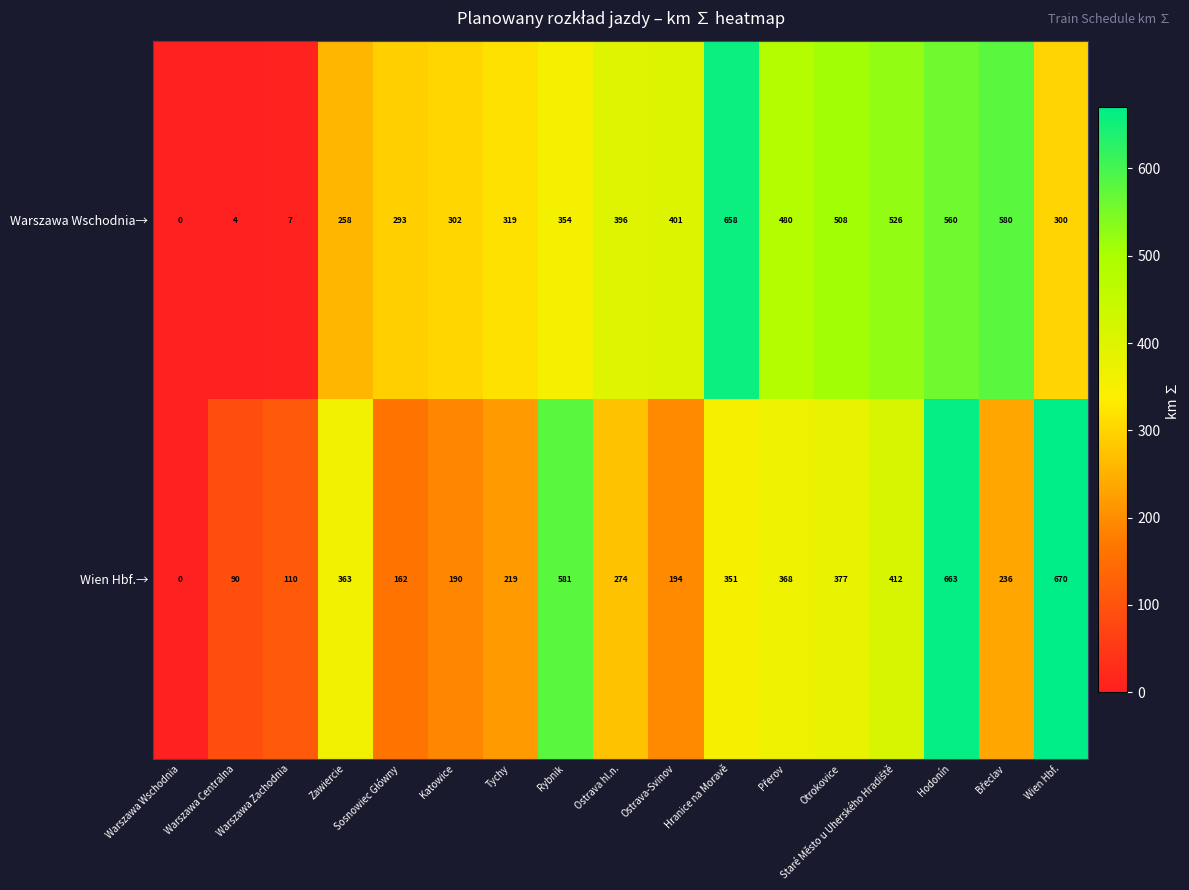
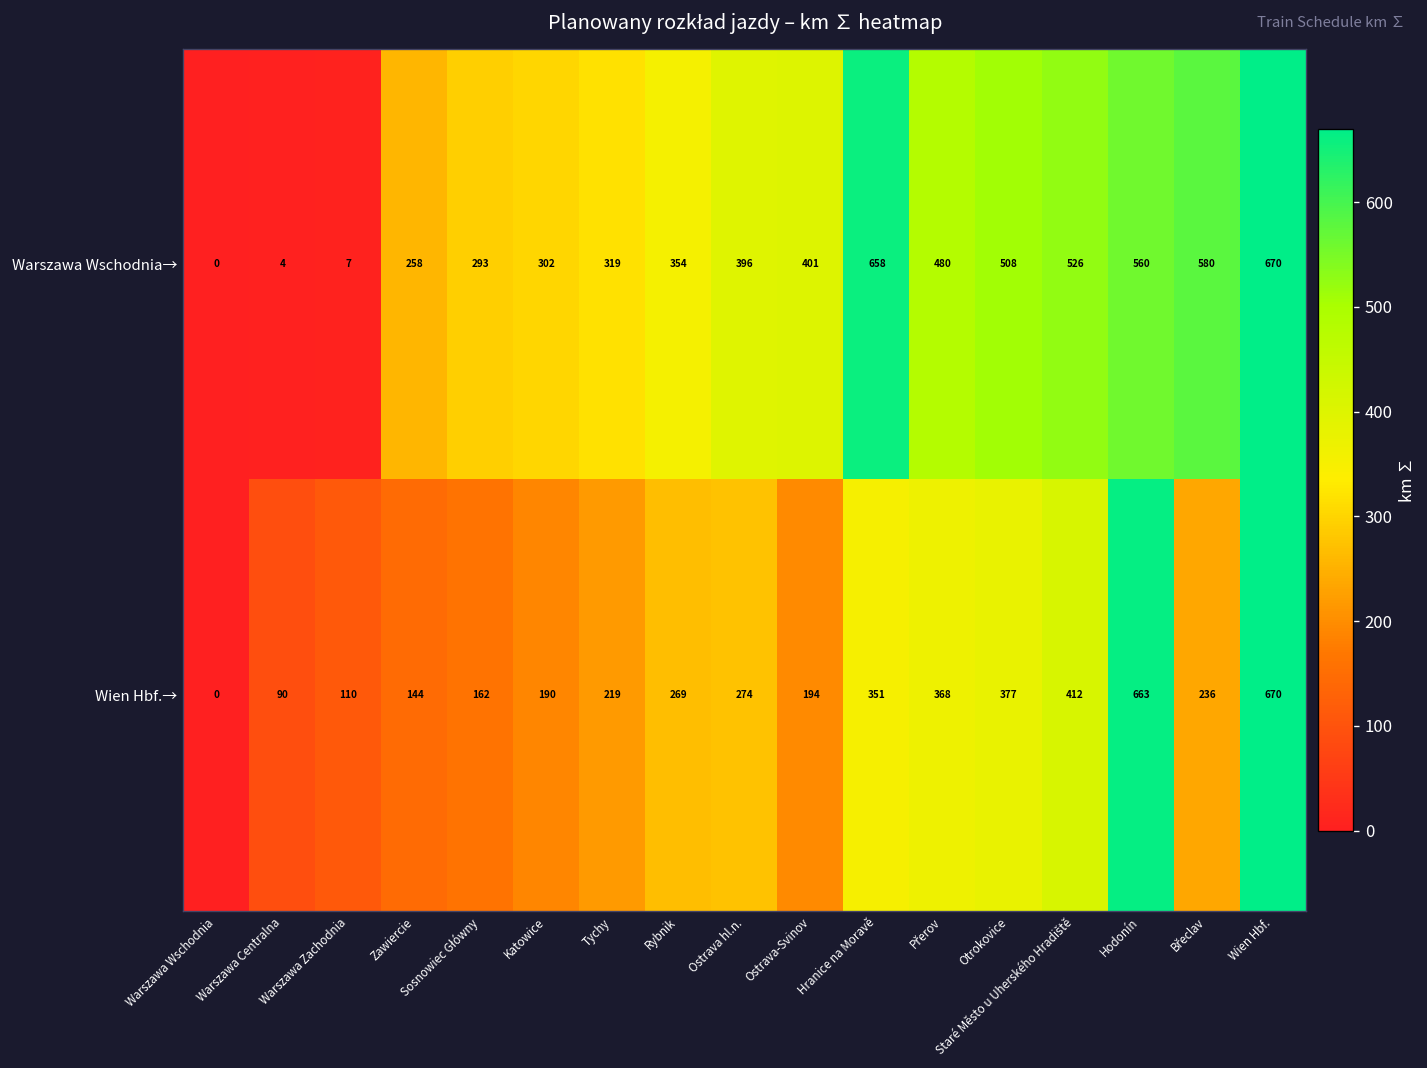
Warszawa Wschodnia→, Wien Hbf.: 300 -> 670
Wien Hbf.→, Zawiercie: 363 -> 144
Wien Hbf.→, Rybnik: 581 -> 269
